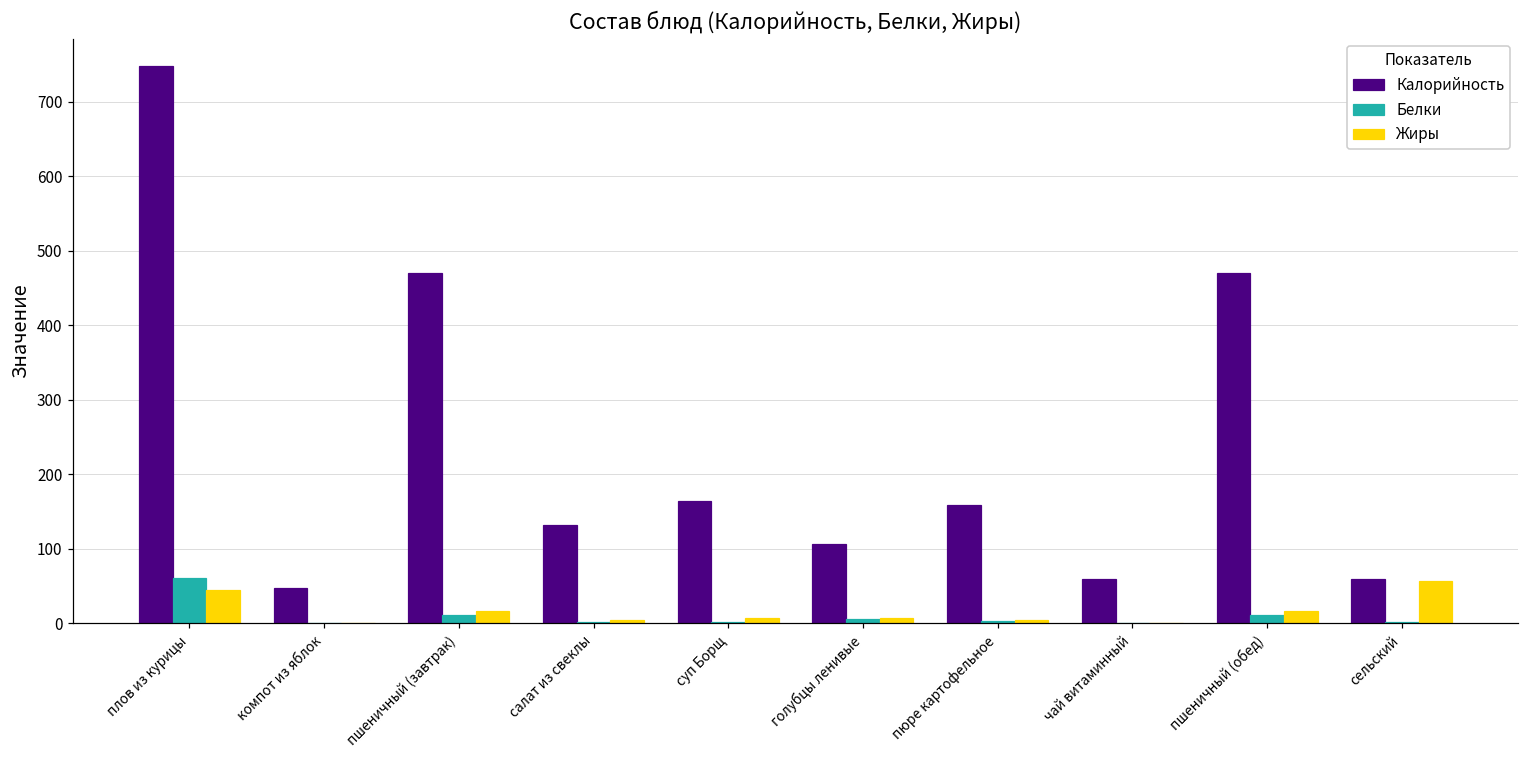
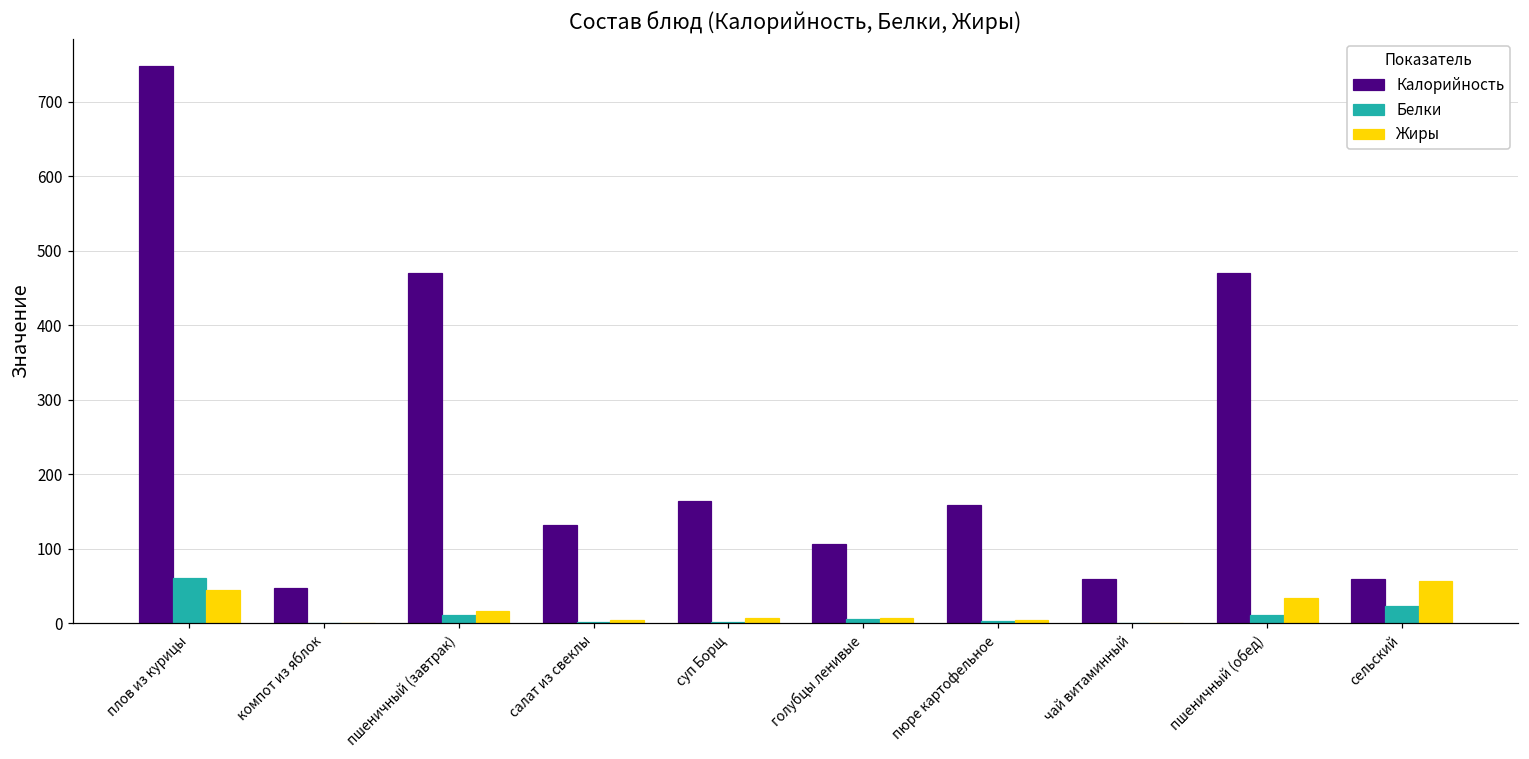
Жиры, пшеничный (обед): 20 -> 30
Белки, сельский: 0 -> 20
